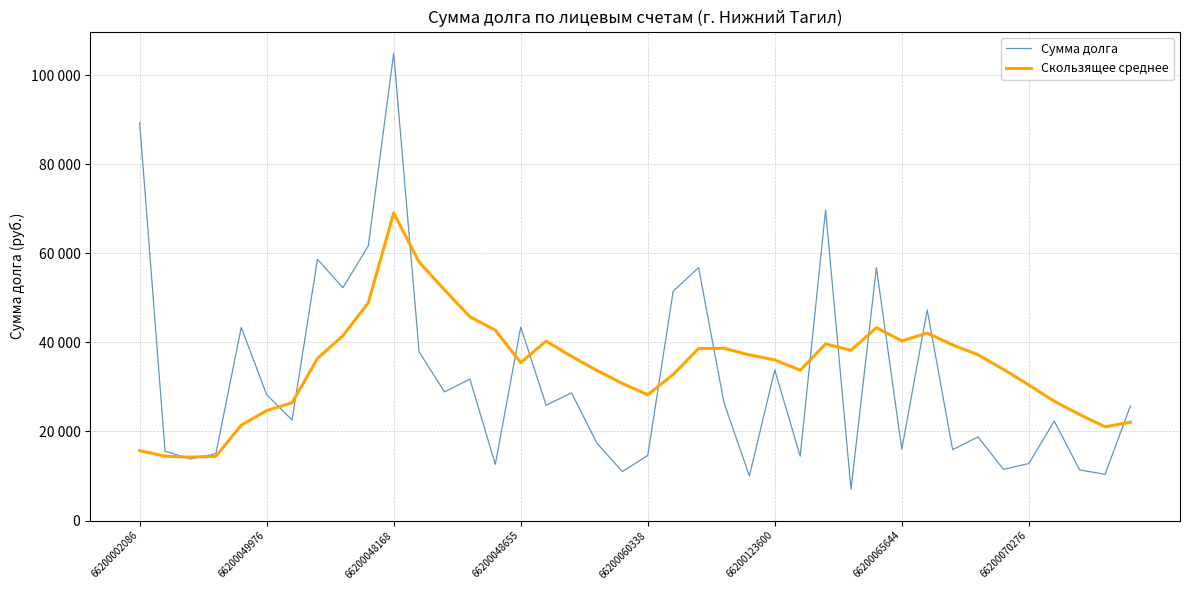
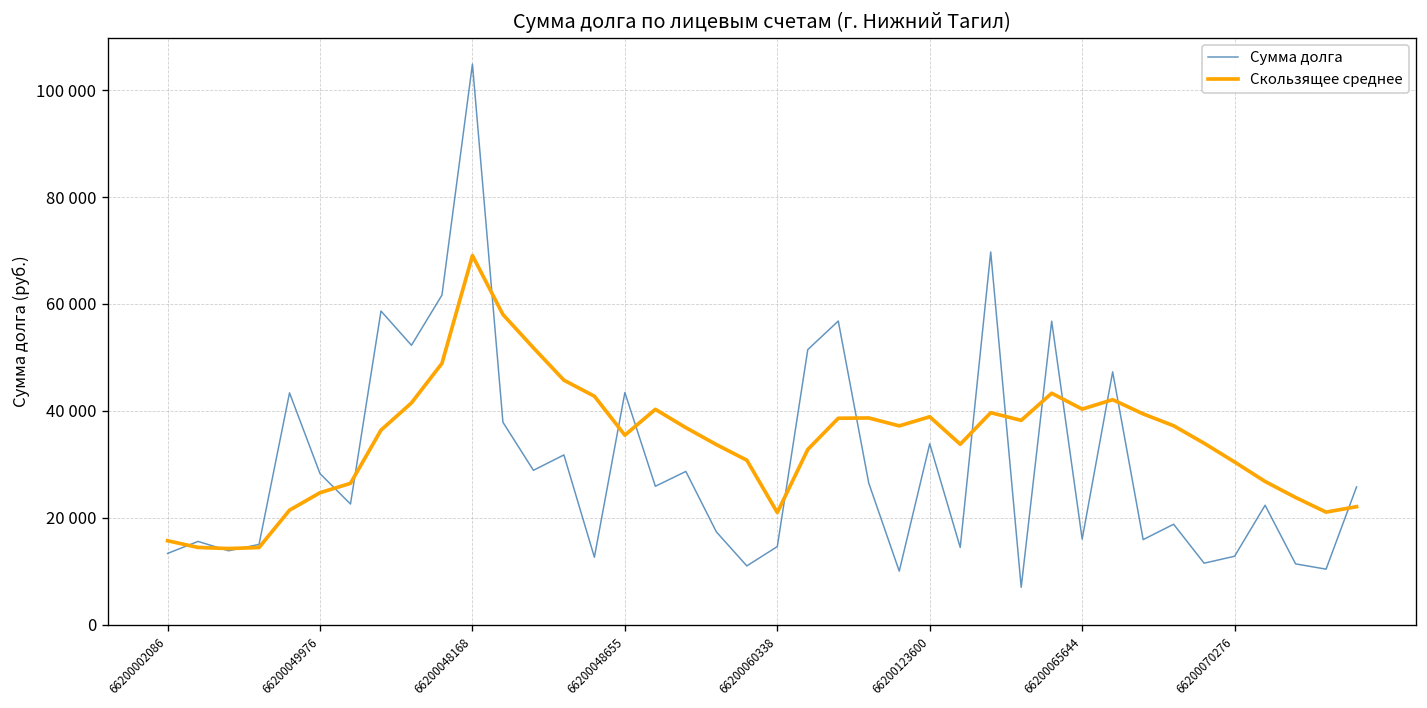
Сумма долга, 66200002086: 89000 -> 13000
Скользящее среднее, 66200060338: 28000 -> 21000
Скользящее среднее, 66200123600: 36000 -> 39000
